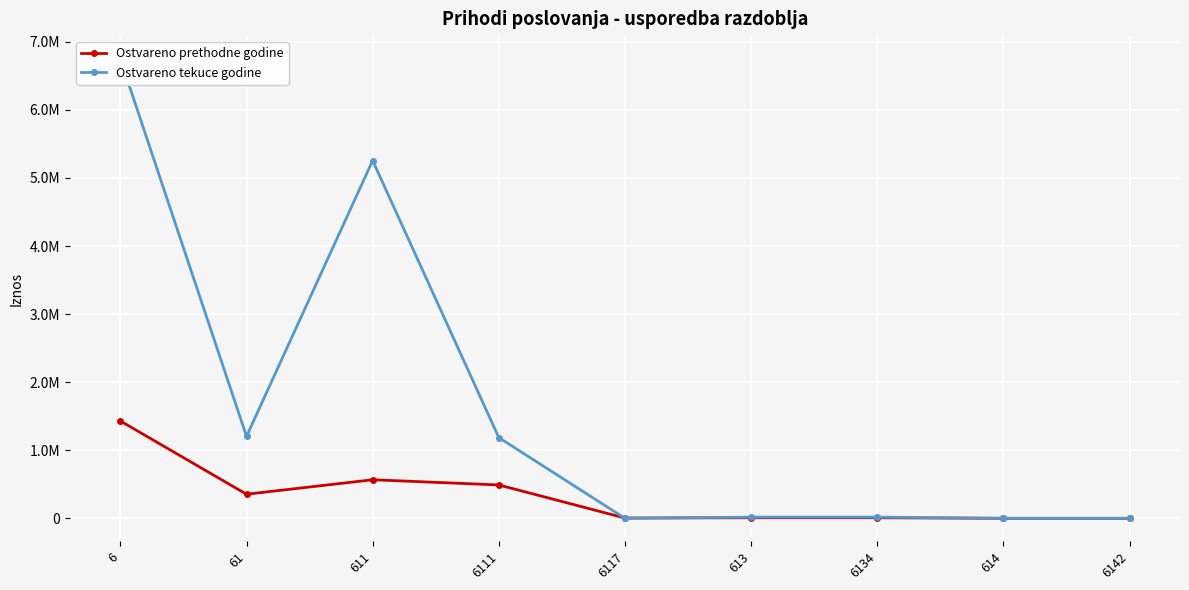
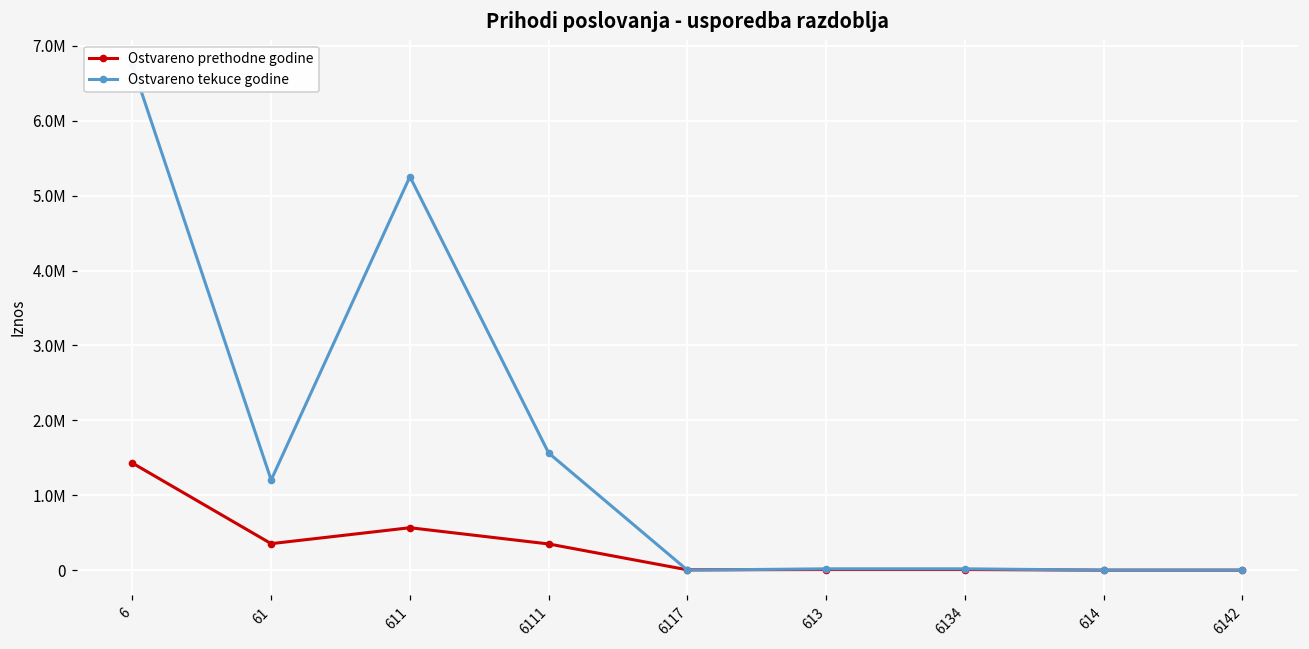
Ostvareno prethodne godine, 6111: 500000 -> 300000
Ostvareno tekuce godine, 6111: 1200000 -> 1600000
